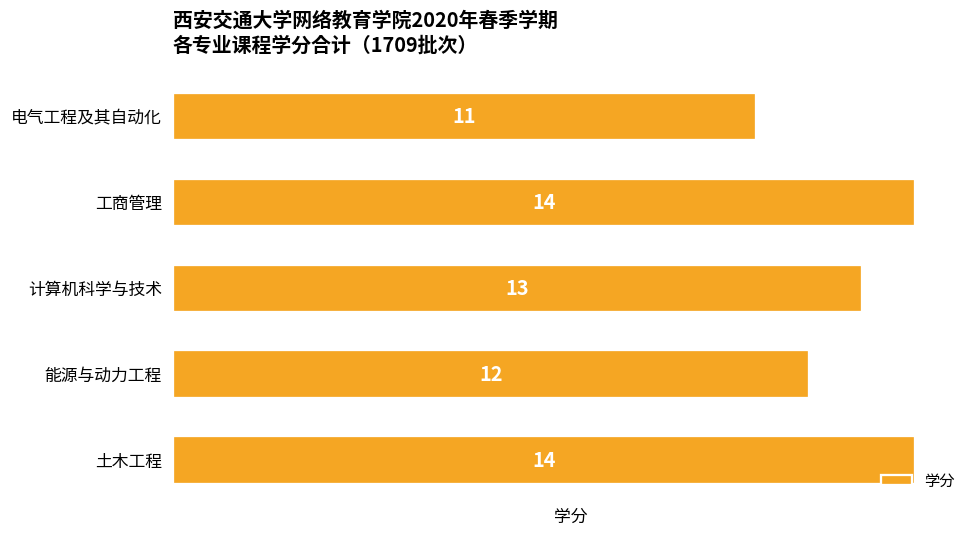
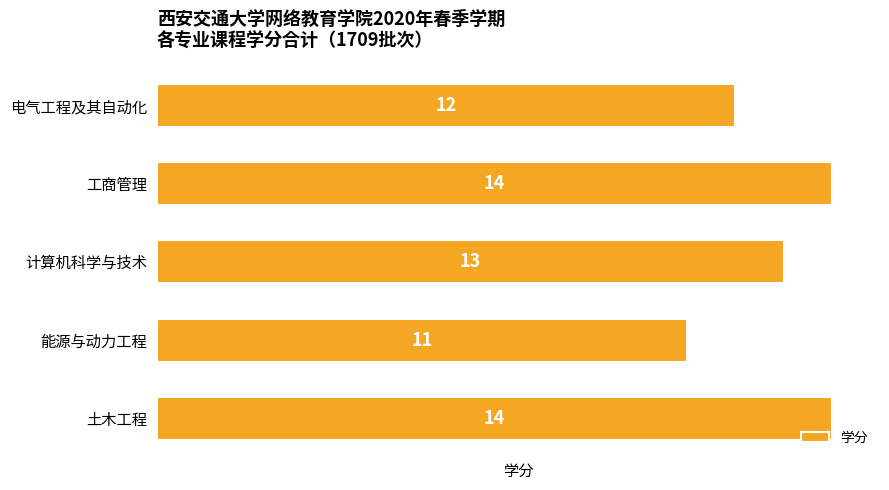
电气工程及其自动化: 11 -> 12
能源与动力工程: 12 -> 11
